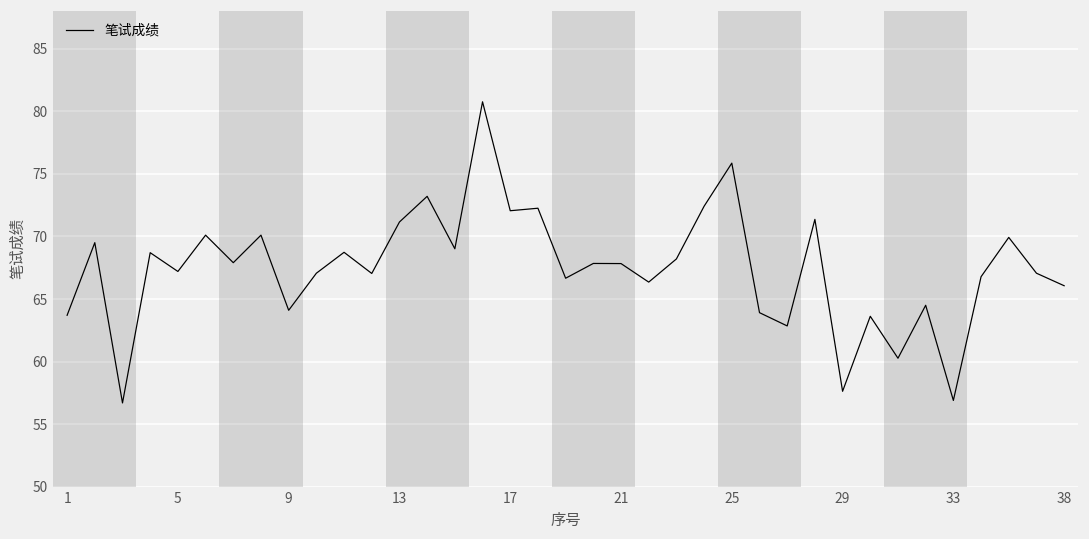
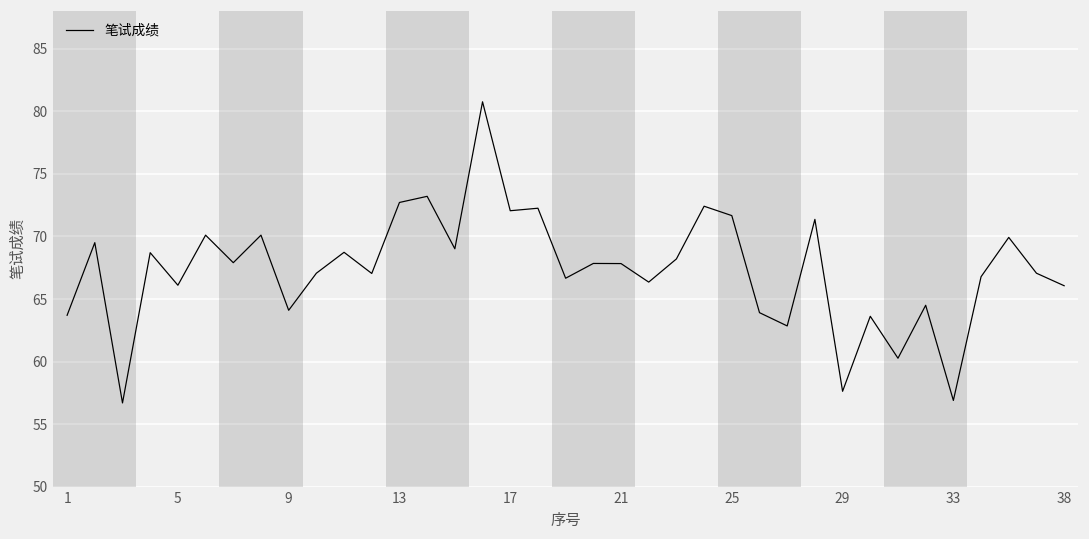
5: 67.2 -> 66.1
13: 71.2 -> 72.7
25: 75.9 -> 71.7
